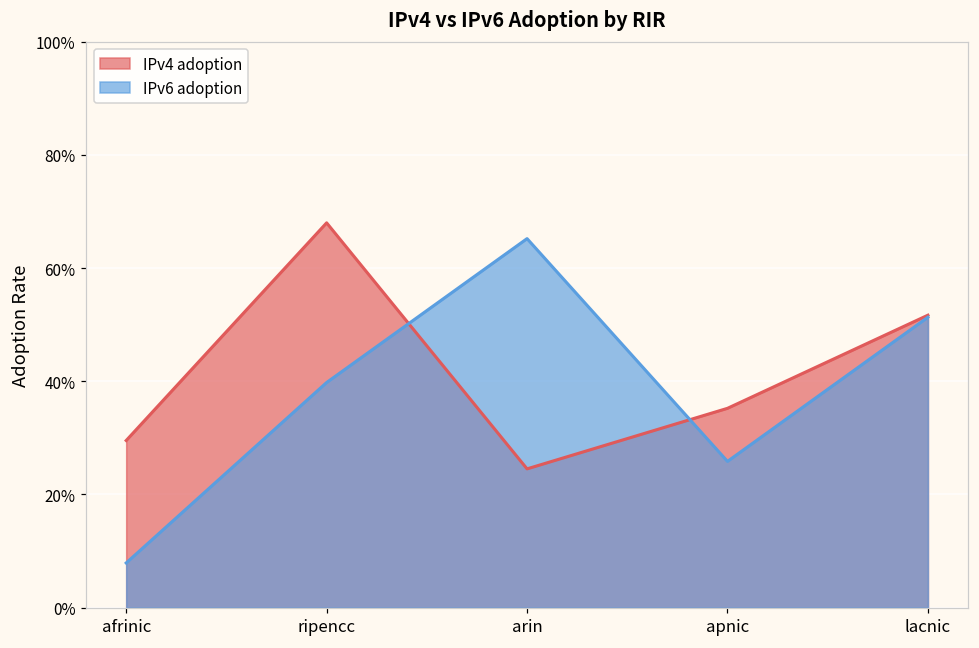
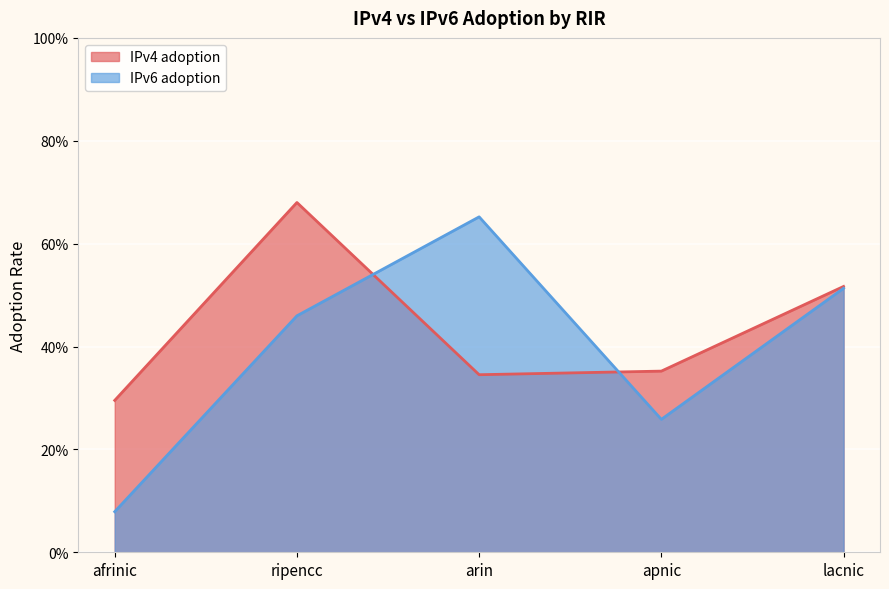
IPv6 adoption, ripencc: 40% -> 46%
IPv4 adoption, arin: 25% -> 35%
